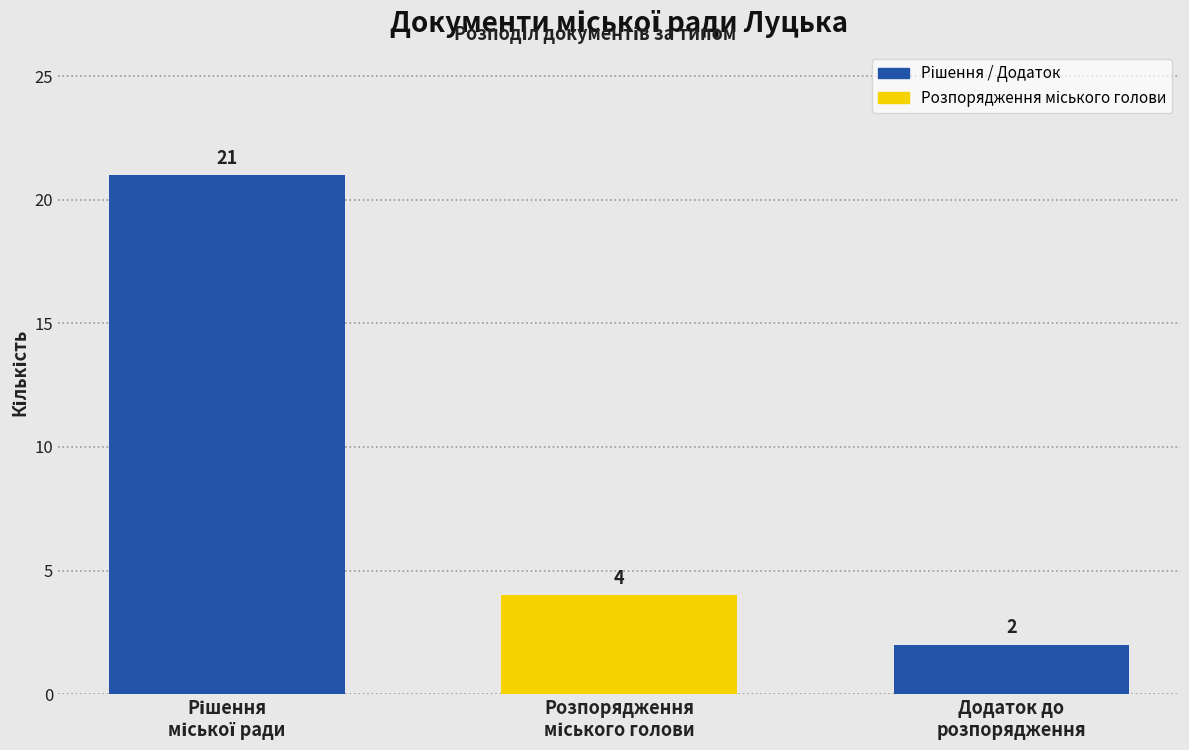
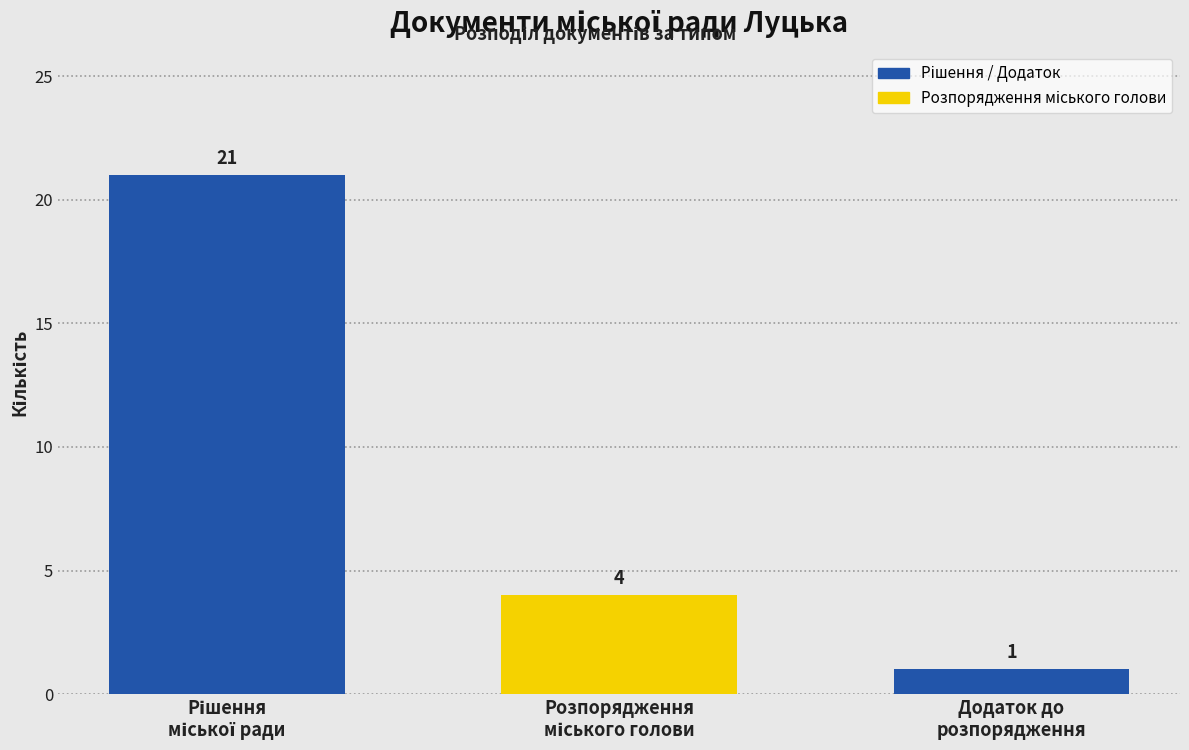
Додаток до розпорядження: 2 -> 1
